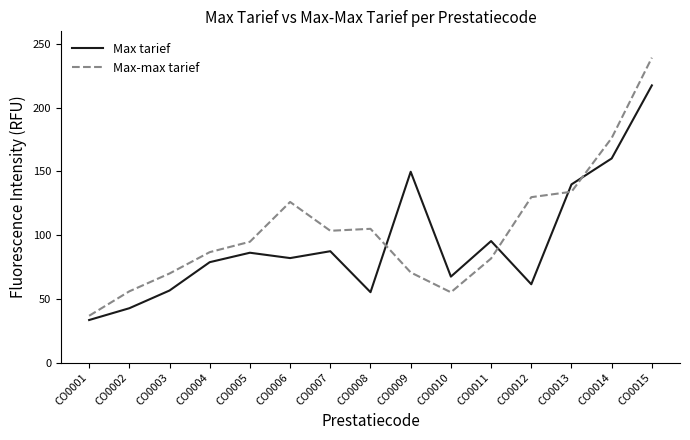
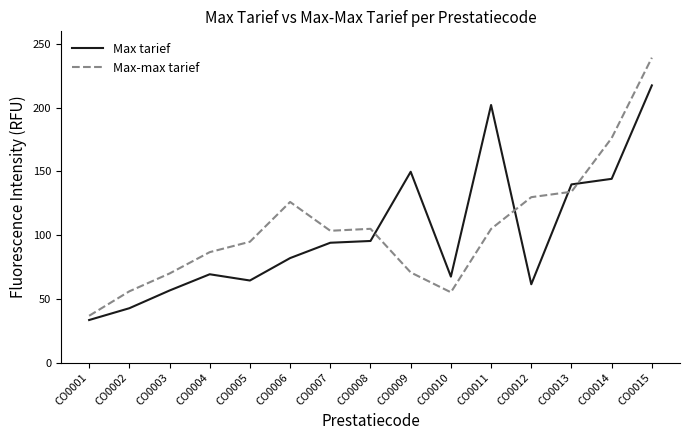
Max tarief, CO0004: 79 -> 69
Max tarief, CO0005: 86 -> 64
Max tarief, CO0007: 87 -> 94
Max tarief, CO0008: 55 -> 95
Max tarief, CO0011: 95 -> 202
Max-max tarief, CO0011: 82 -> 105
Max tarief, CO0014: 160 -> 144
